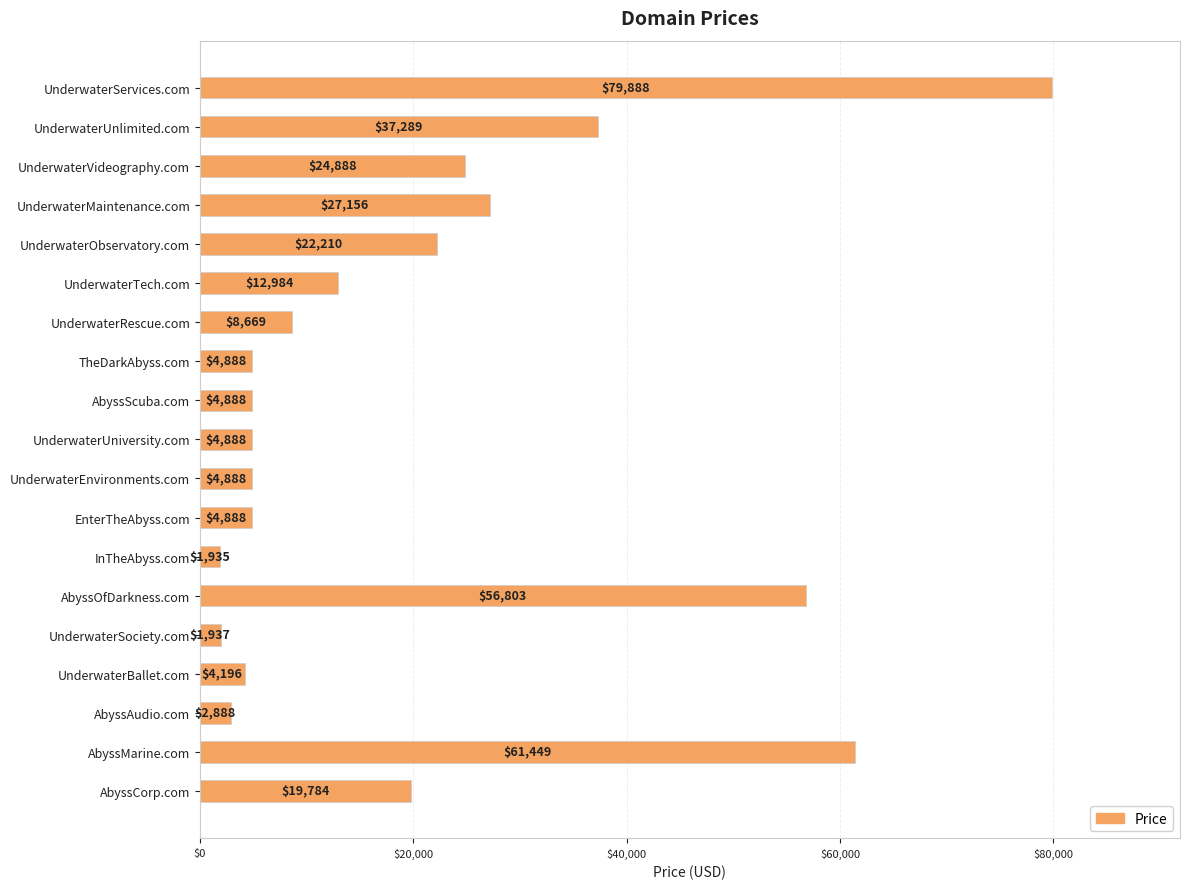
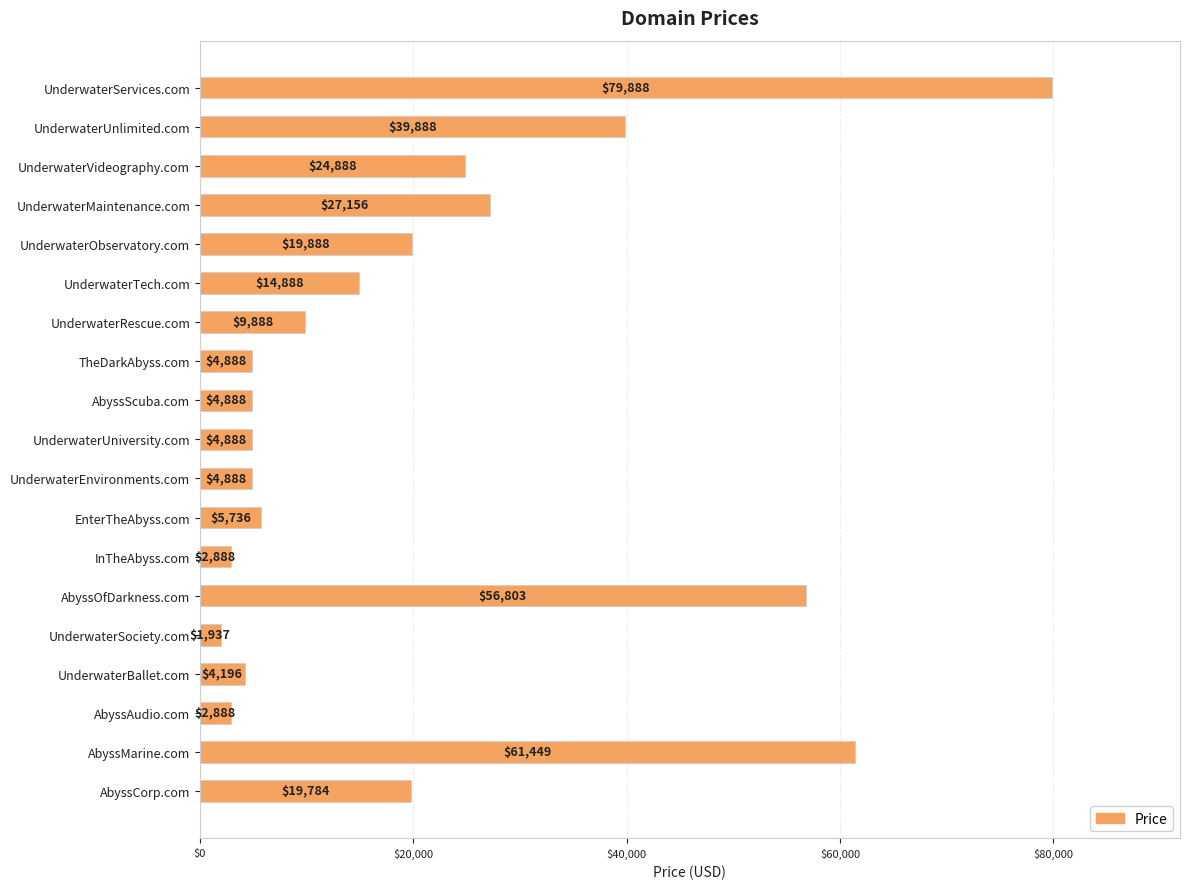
UnderwaterUnlimited.com: $37,289 -> $39,888
UnderwaterObservatory.com: $22,210 -> $19,888
UnderwaterTech.com: $12,984 -> $14,888
UnderwaterRescue.com: $8,669 -> $9,888
EnterTheAbyss.com: $4,888 -> $5,736
InTheAbyss.com: $1,935 -> $2,888
